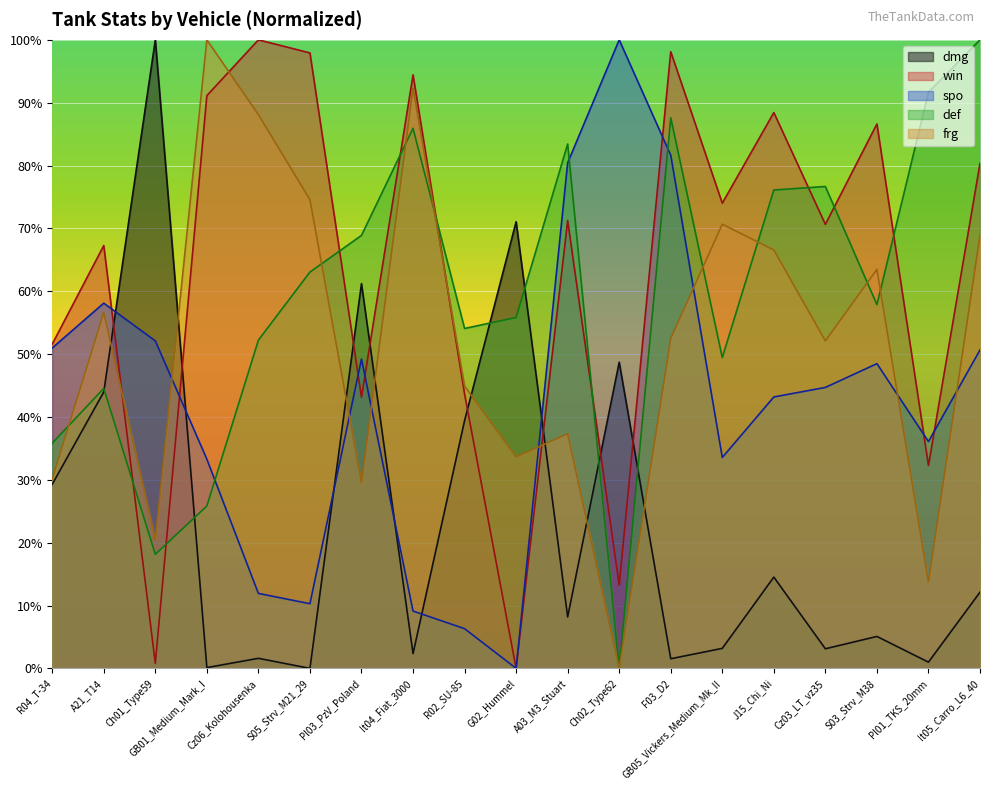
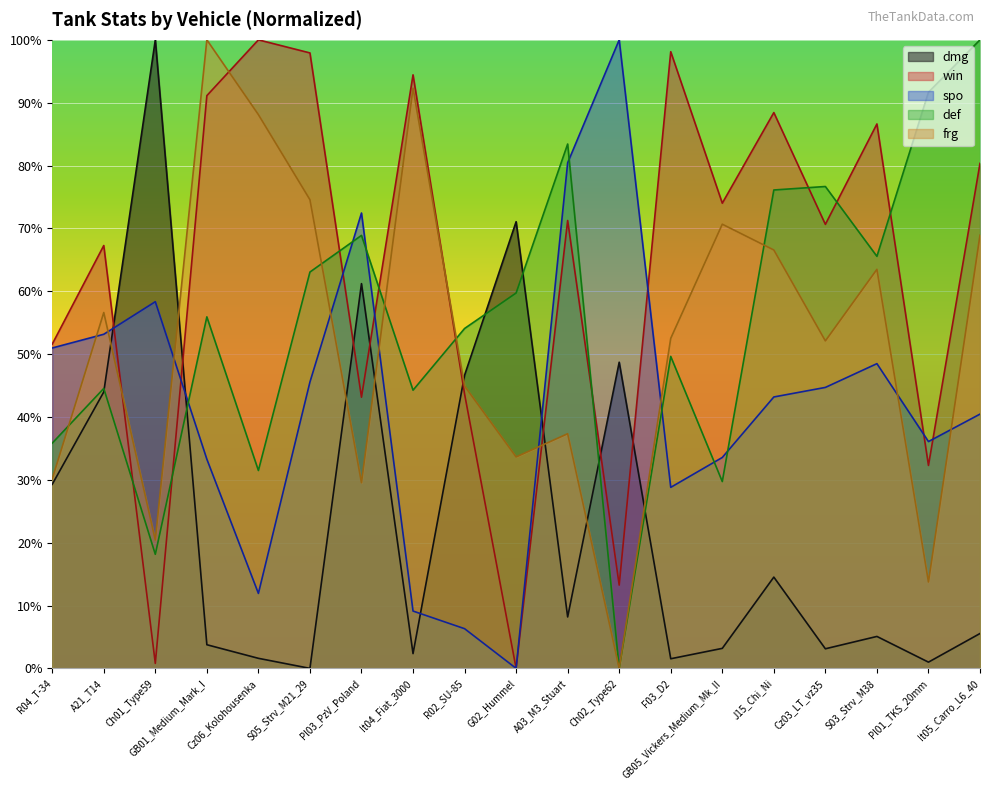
spo, A21_T14: 58% -> 53%
spo, Ch01_Type59: 52% -> 58%
dmg, GB01_Medium_Mark_I: 0% -> 4%
def, GB01_Medium_Mark_I: 26% -> 56%
def, Cz06_Kolohousenka: 52% -> 31%
spo, S05_Strv_M21_29: 10% -> 46%
spo, Pl03_PzV_Poland: 49% -> 72%
def, It04_Fiat_3000: 86% -> 44%
dmg, R02_SU-85: 39% -> 47%
def, G02_Hummel: 56% -> 60%
spo, F03_D2: 82% -> 29%
def, F03_D2: 88% -> 50%
def, GB05_Vickers_Medium_Mk_II: 49% -> 30%
def, S03_Strv_M38: 58% -> 66%
dmg, It05_Carro_L6_40: 12% -> 6%
spo, It05_Carro_L6_40: 51% -> 40%
